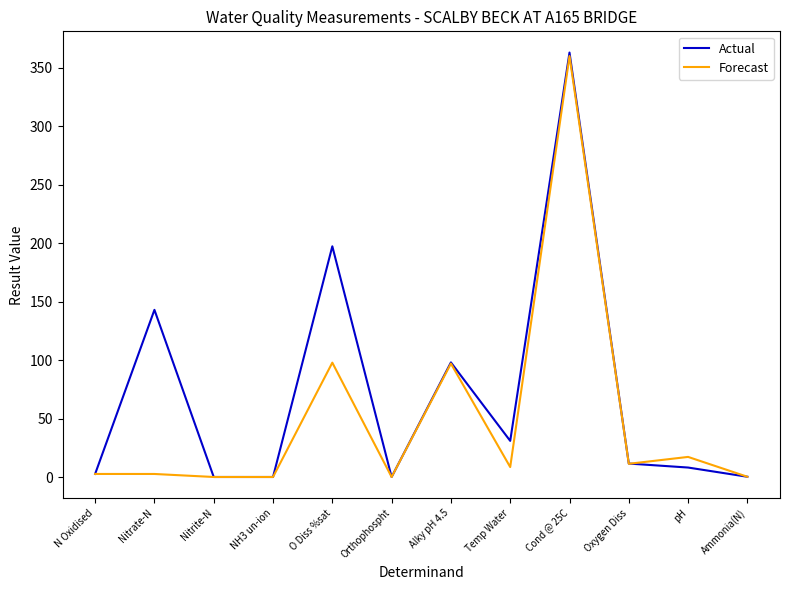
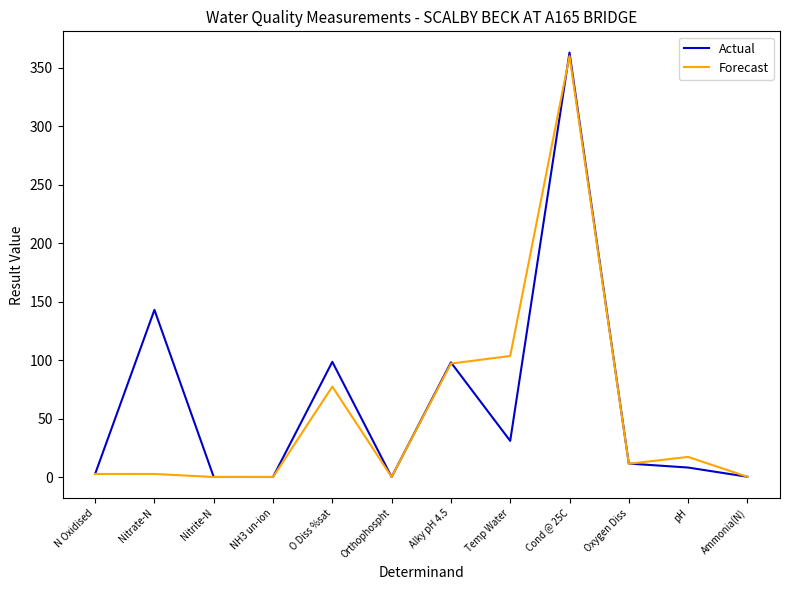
Actual, O Diss %sat: 197 -> 99
Forecast, O Diss %sat: 98 -> 77
Forecast, Temp Water: 9 -> 104
